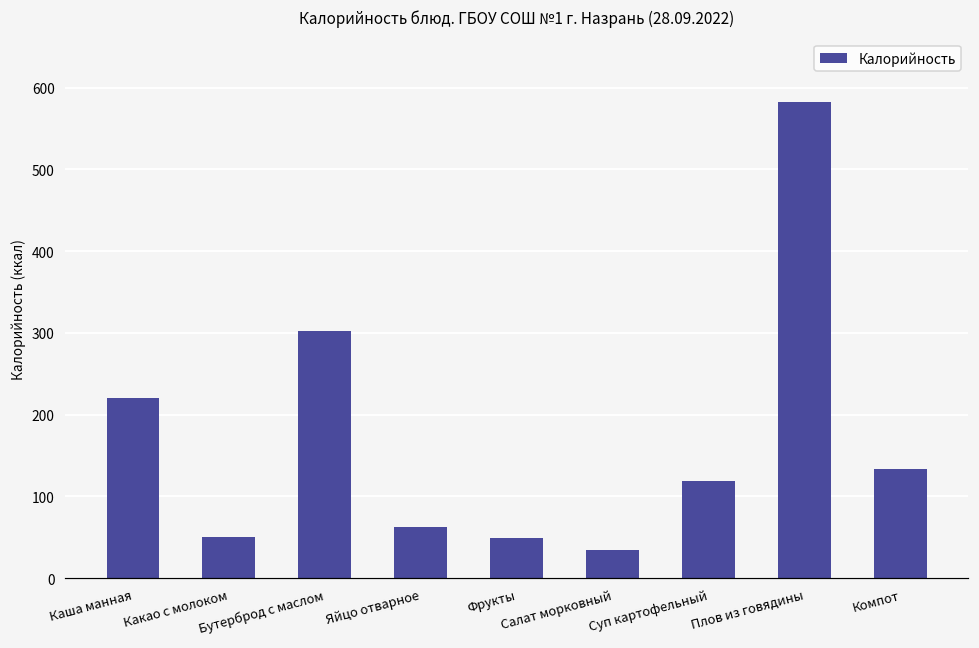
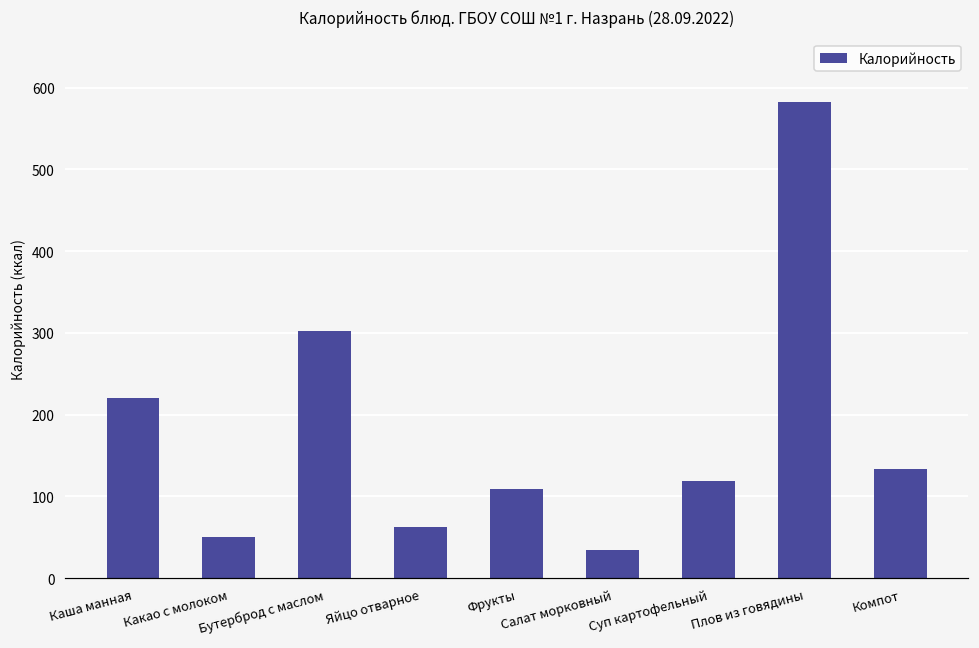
Фрукты: 50 -> 110
